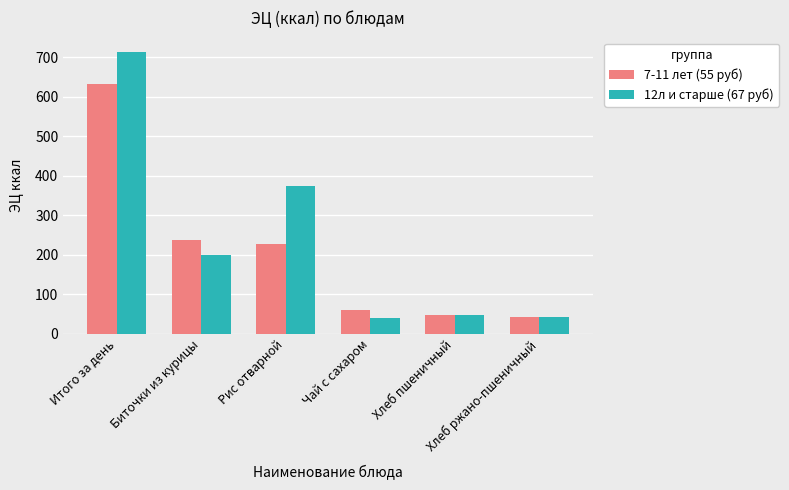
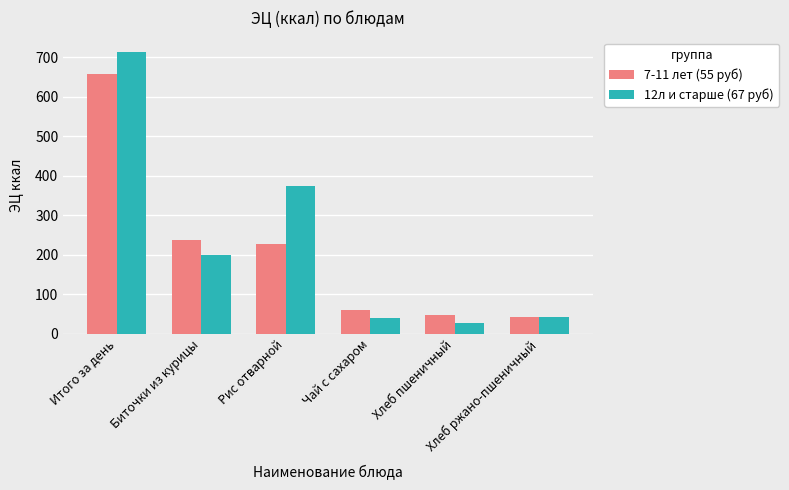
7-11 лет (55 руб), Итого за день: 630 -> 660
12л и старше (67 руб), Хлеб пшеничный: 50 -> 30
